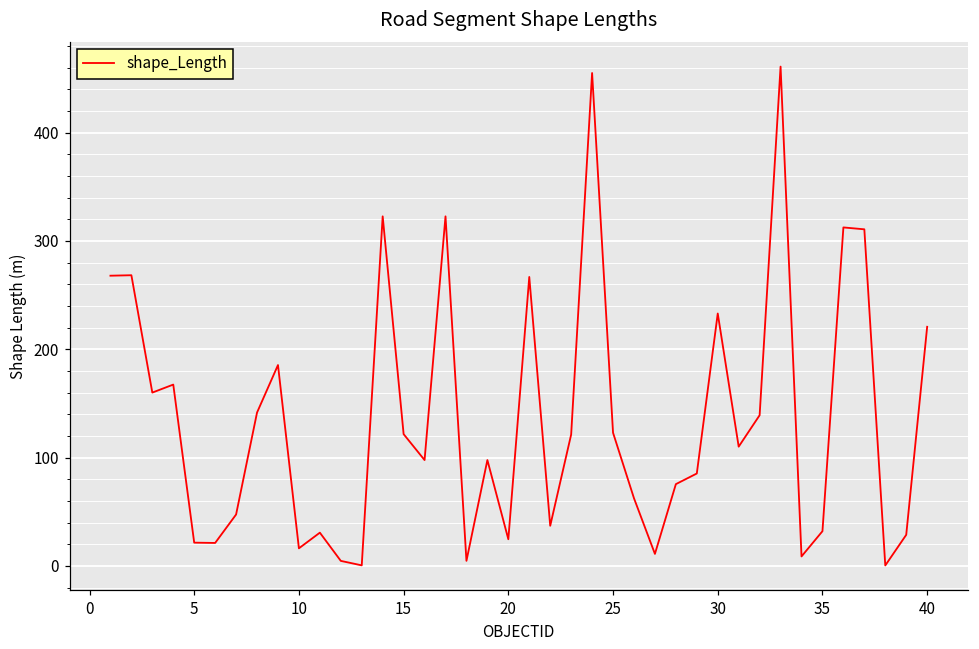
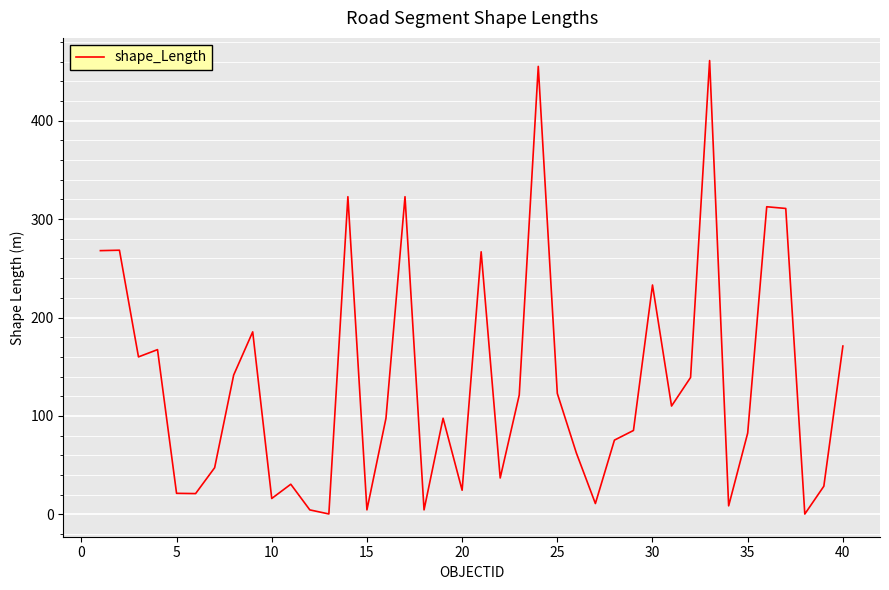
15: 120 -> 0
35: 30 -> 80
40: 220 -> 170
